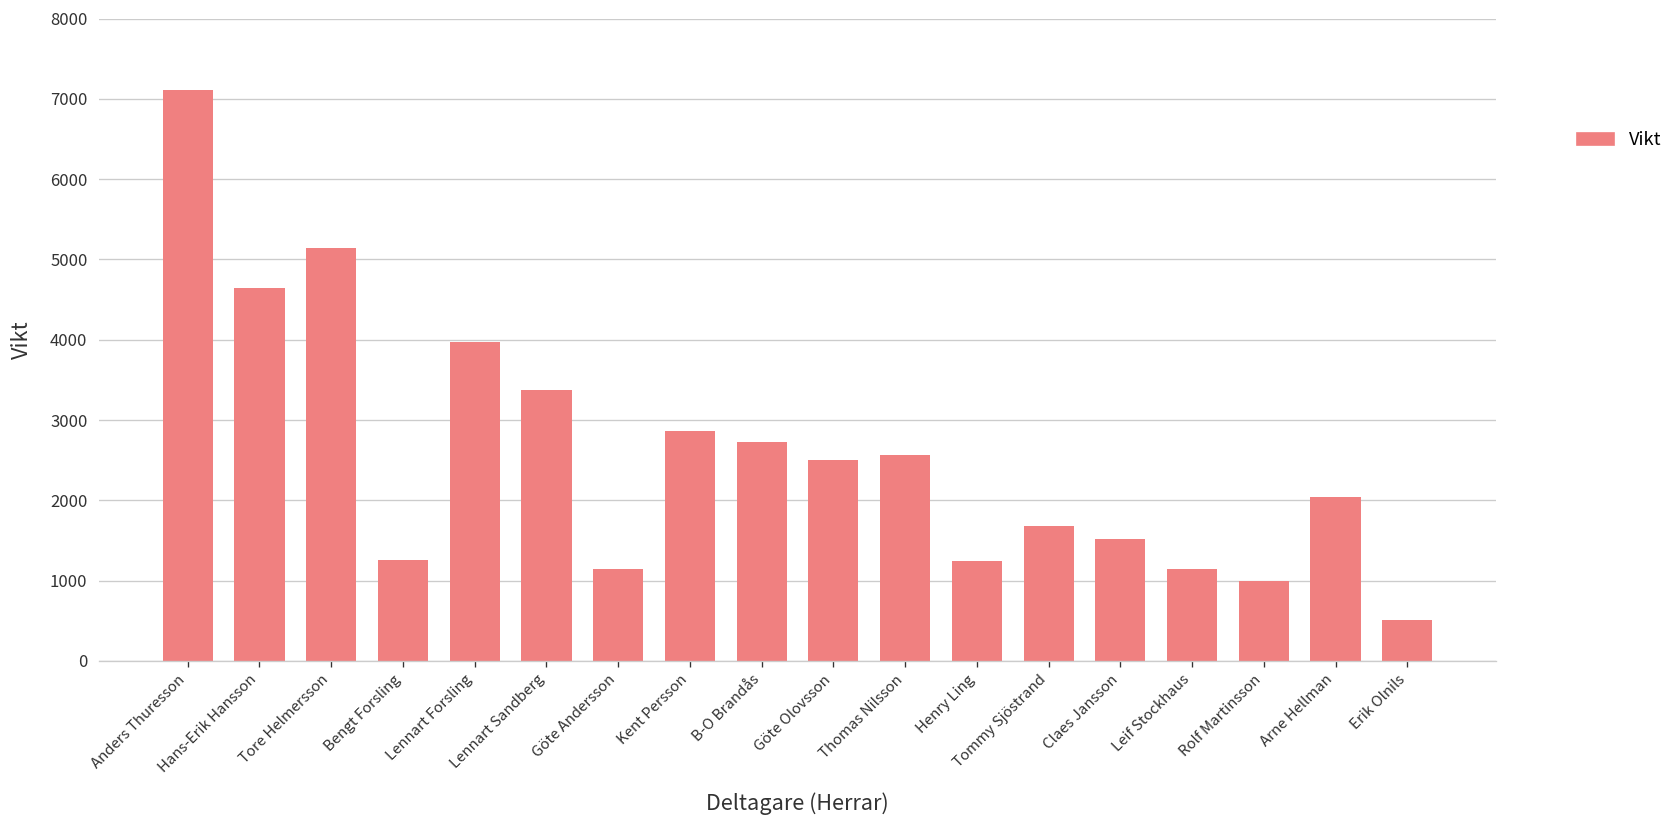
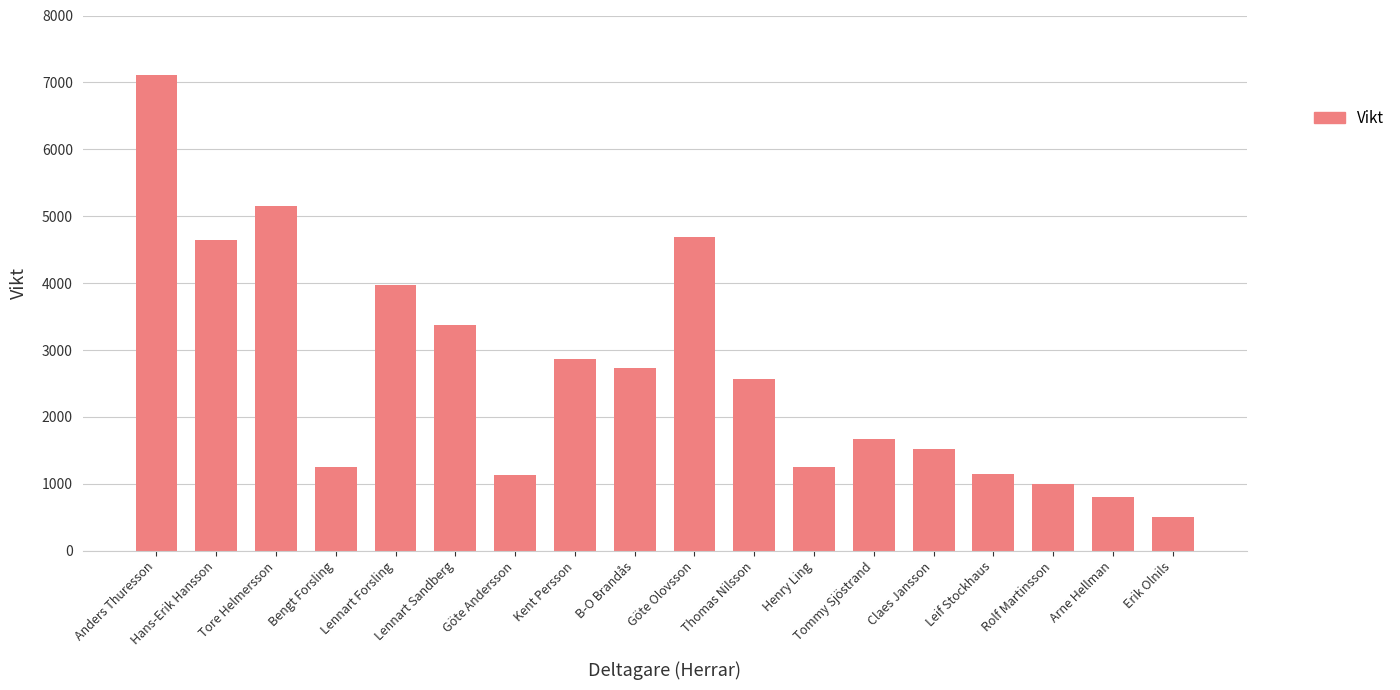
Göte Olovsson: 2500 -> 4700
Arne Hellman: 2000 -> 800
